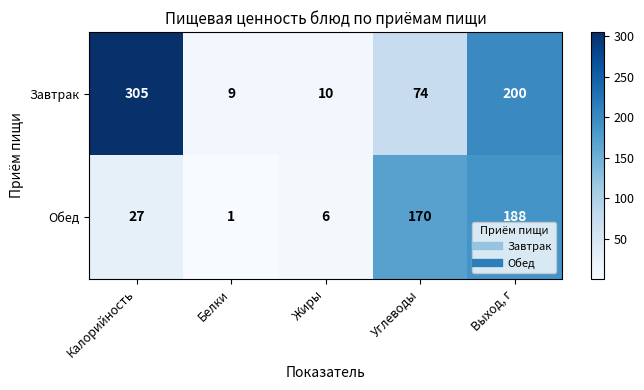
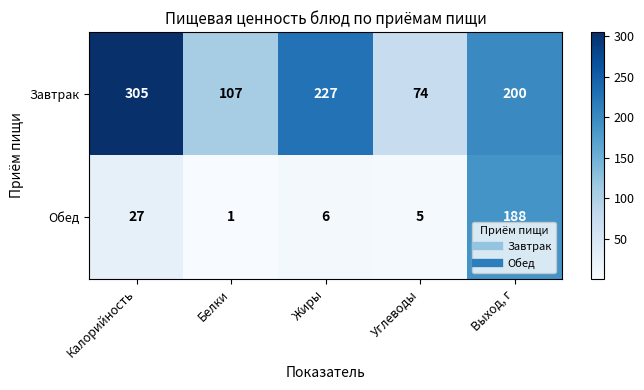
Завтрак, Белки: 9 -> 107
Завтрак, Жиры: 10 -> 227
Обед, Углеводы: 170 -> 5
